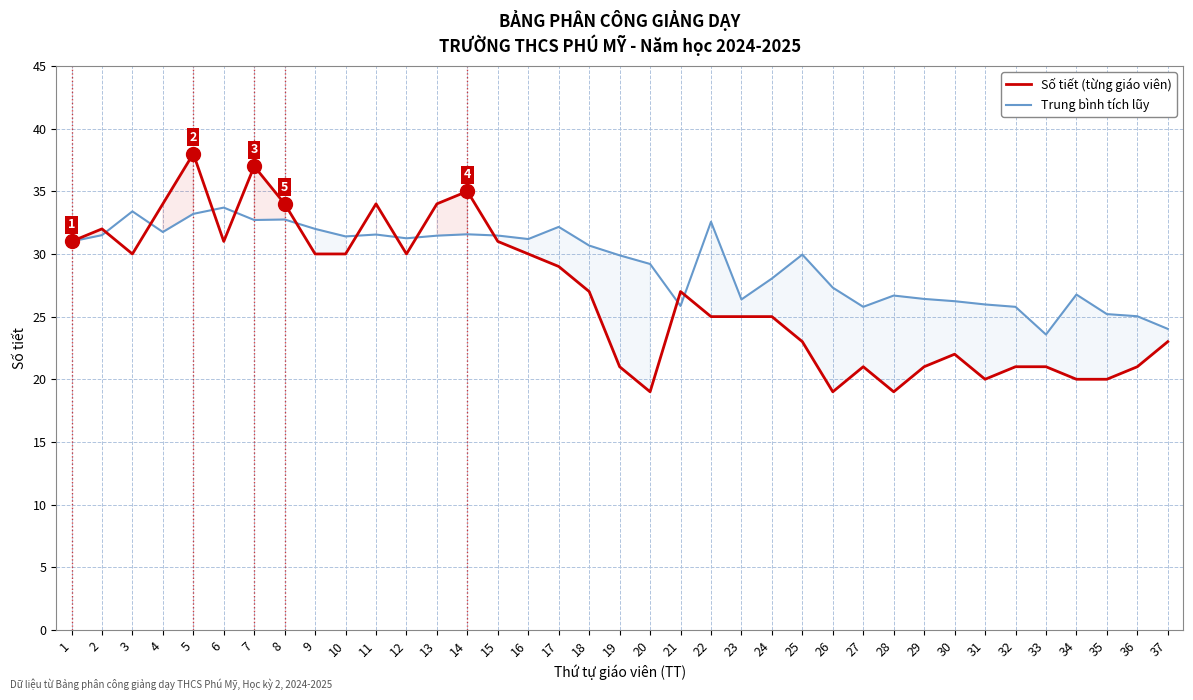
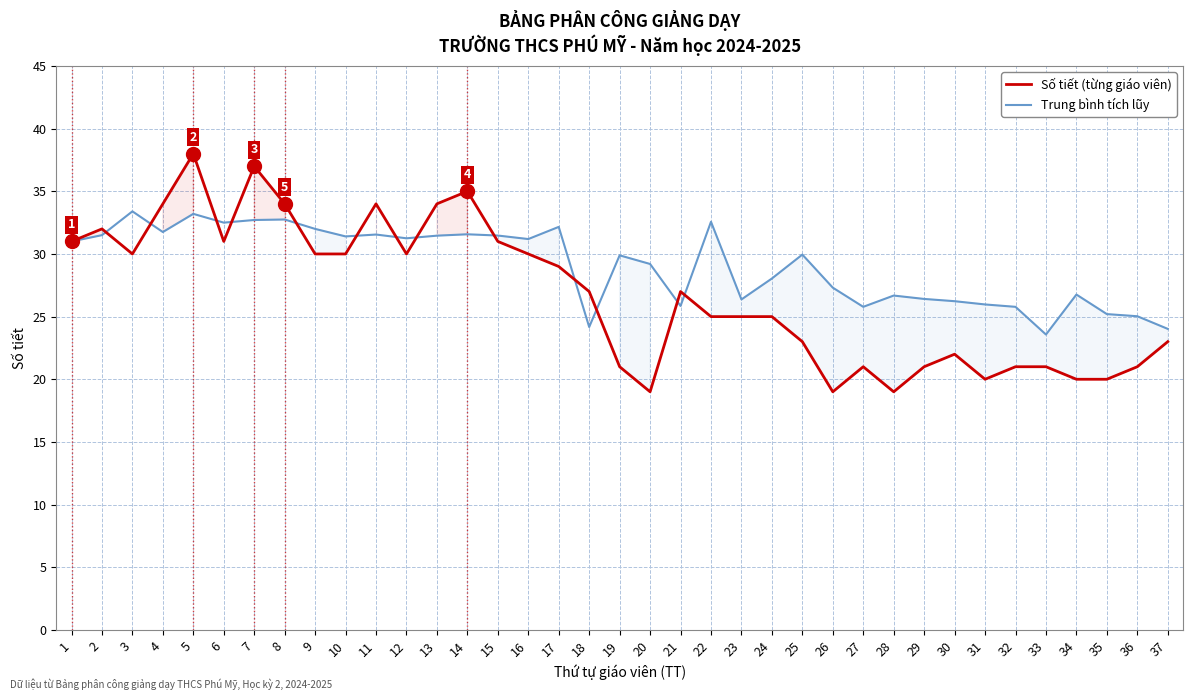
Trung bình tích lũy, 6: 33.7 -> 32.5
Trung bình tích lũy, 18: 30.7 -> 24.2
